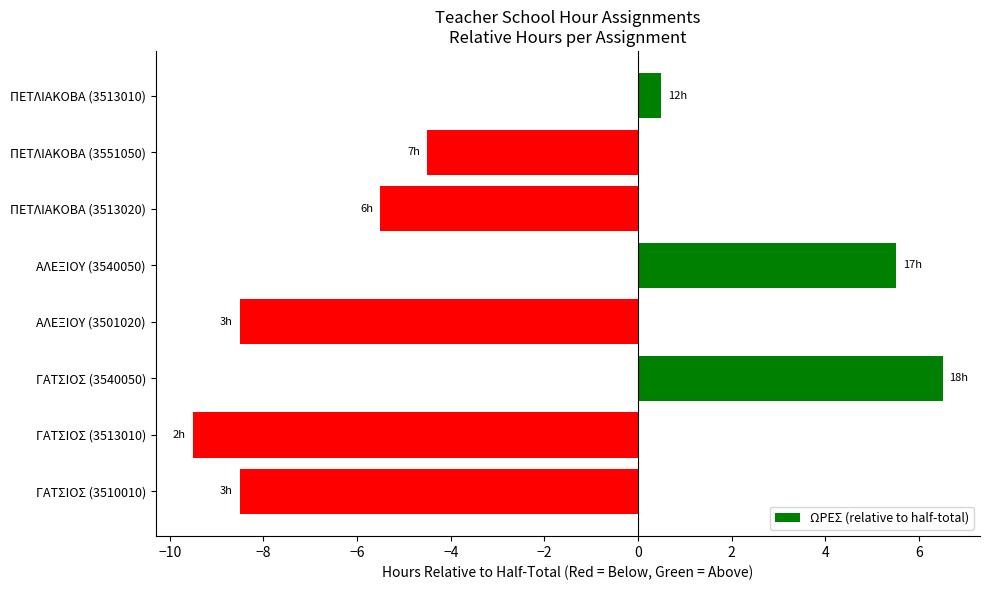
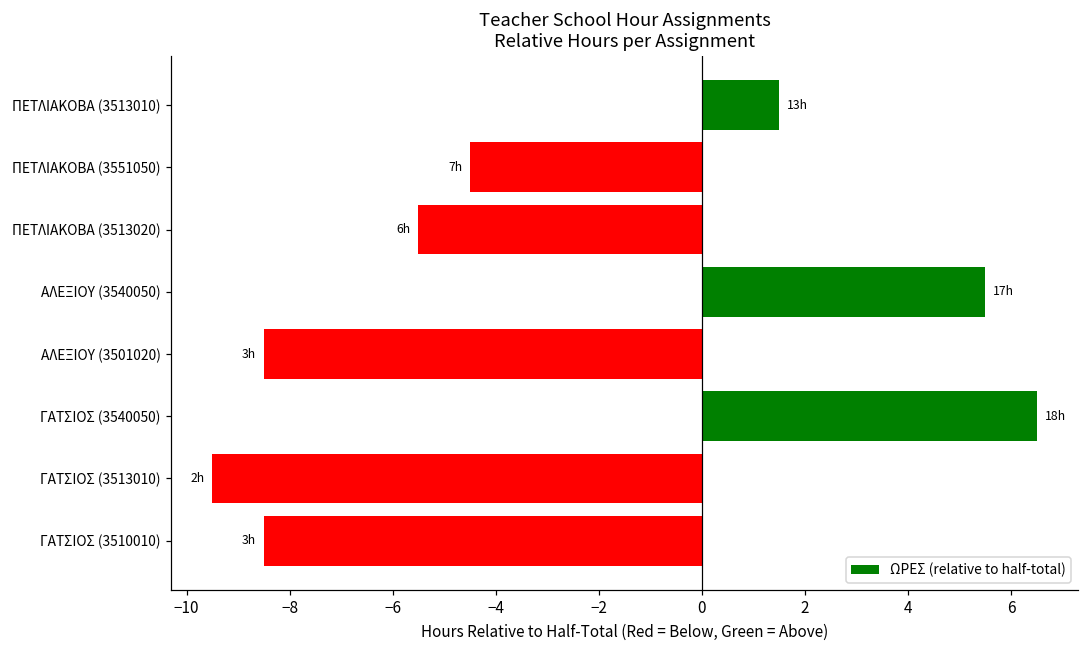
ΠΕΤΛΙΑΚΟΒΑ (3513010): 12h -> 13h
